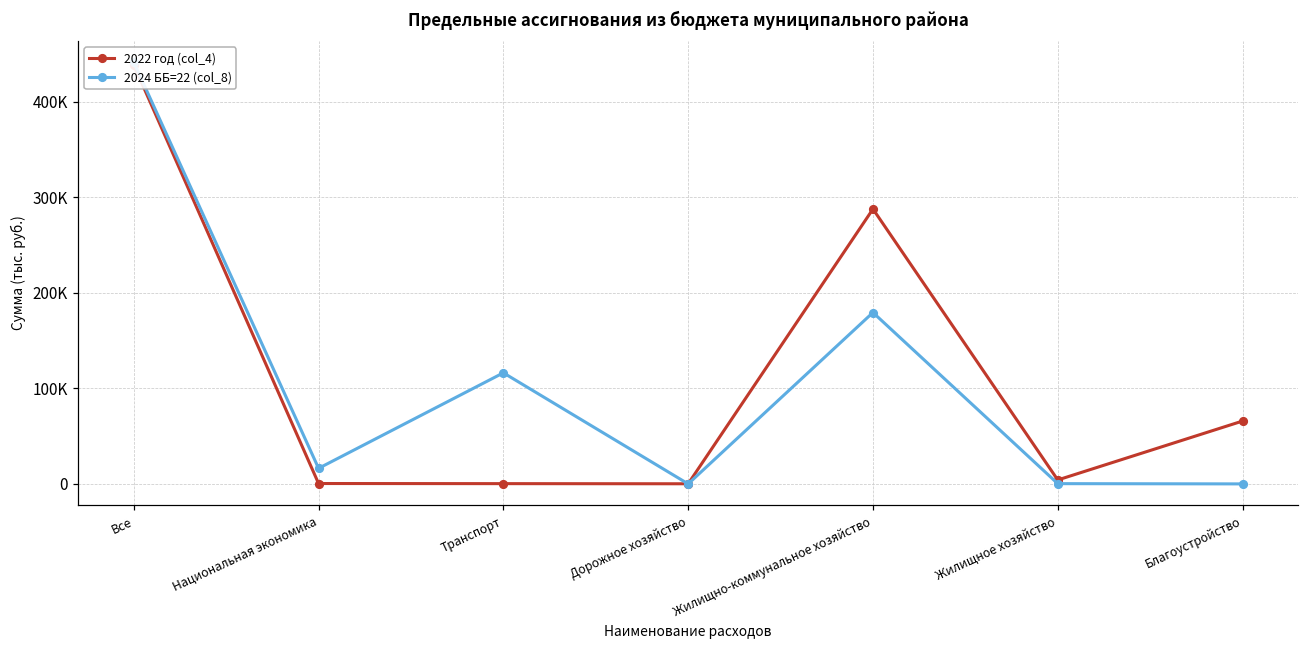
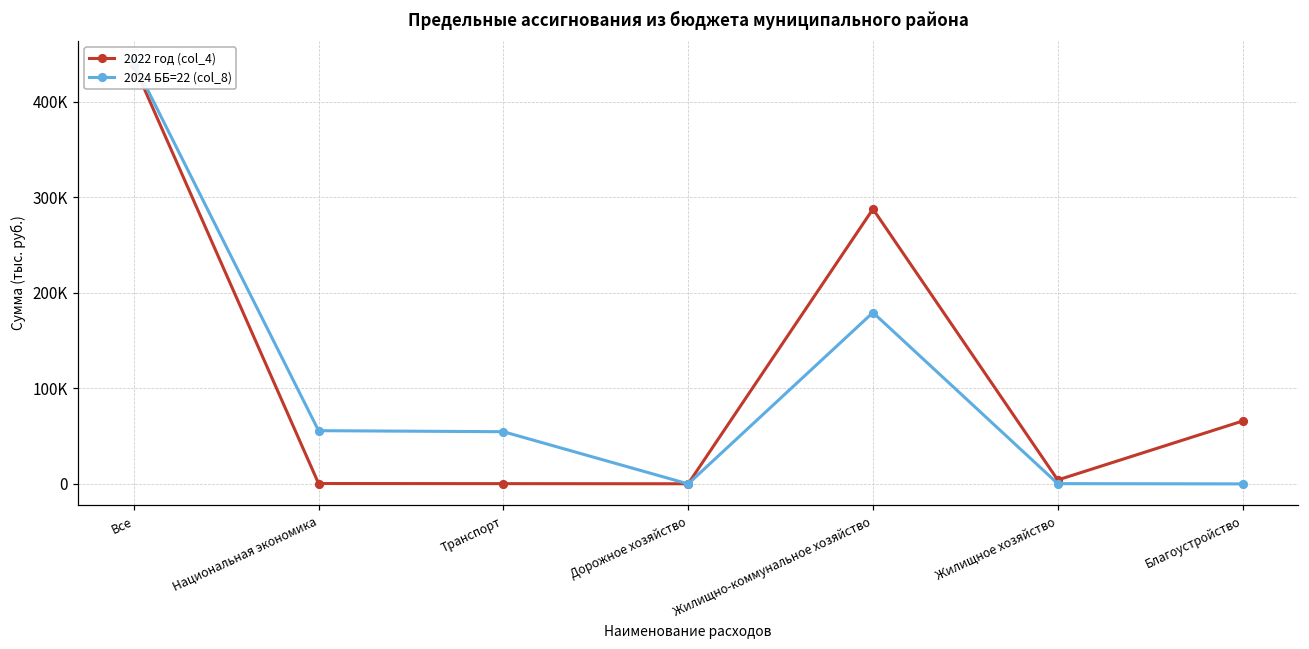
2024 ББ=22 (col_8), Национальная экономика: 20000 -> 60000
2024 ББ=22 (col_8), Транспорт: 120000 -> 50000
